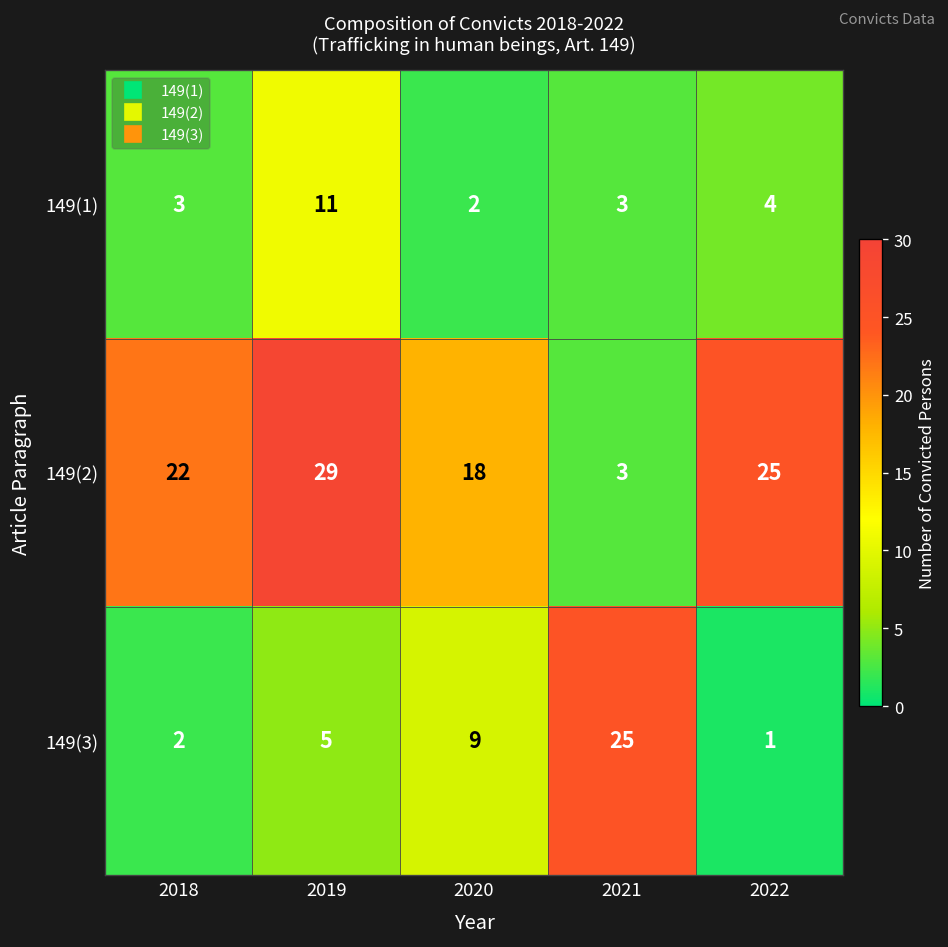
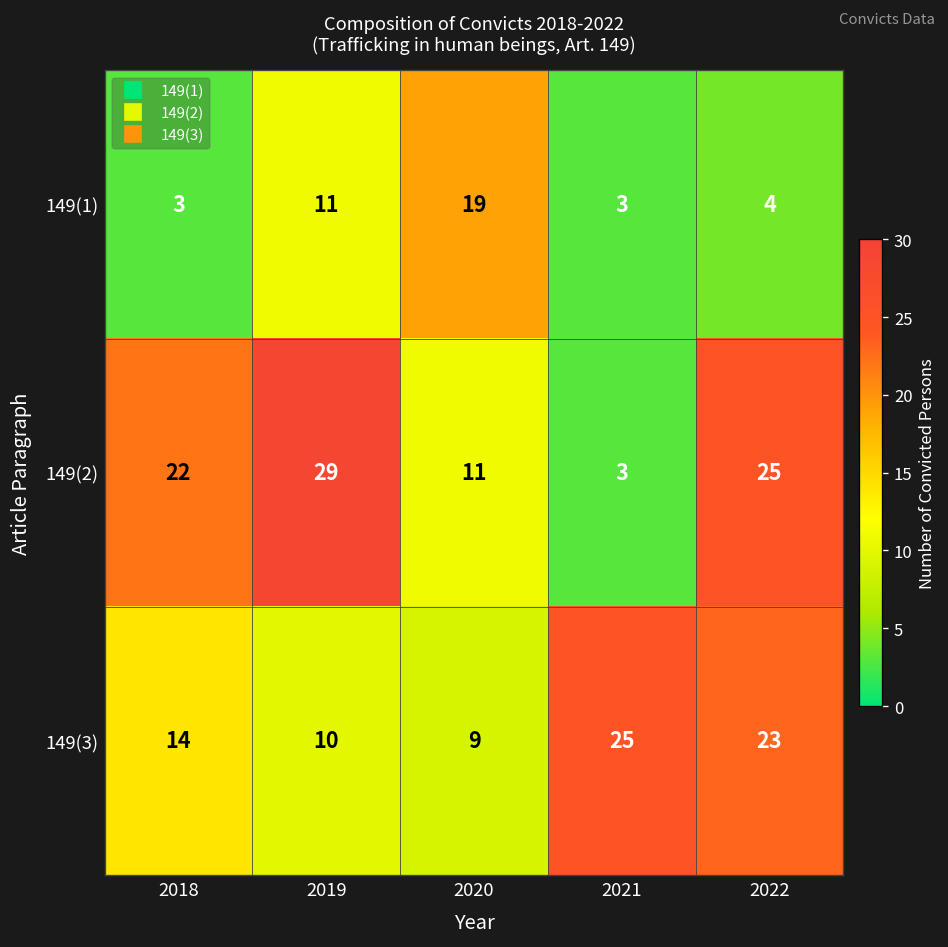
149(1), 2020: 2 -> 19
149(2), 2020: 18 -> 11
149(3), 2018: 2 -> 14
149(3), 2019: 5 -> 10
149(3), 2022: 1 -> 23
